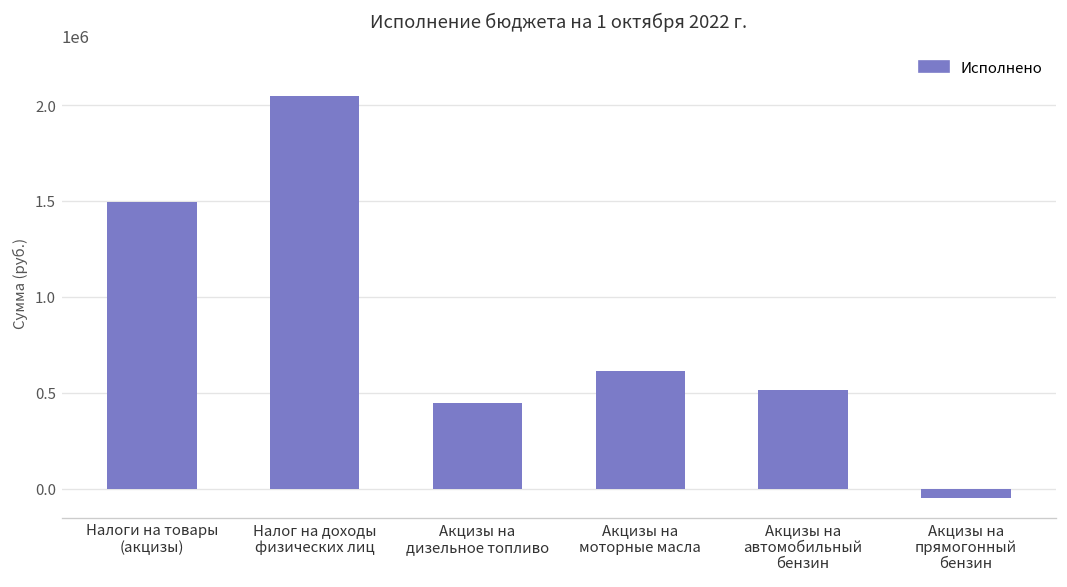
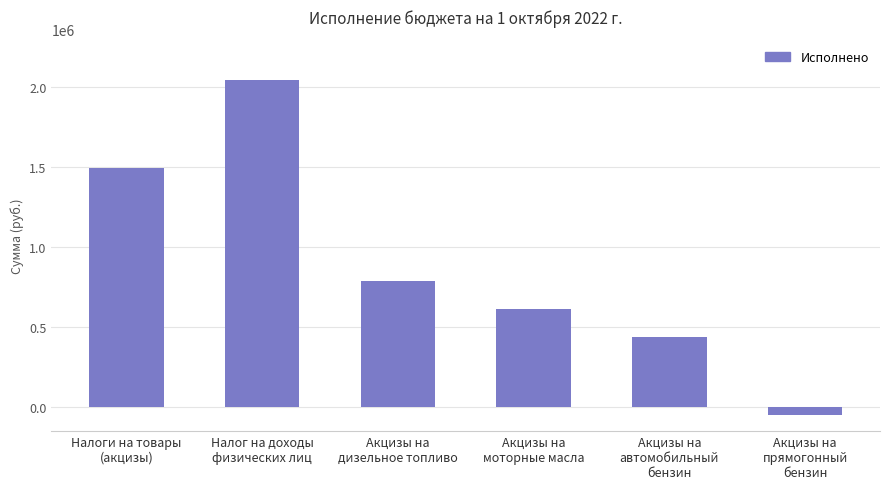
Акцизы на дизельное топливо: 450000 -> 790000
Акцизы на автомобильный бензин: 520000 -> 440000
